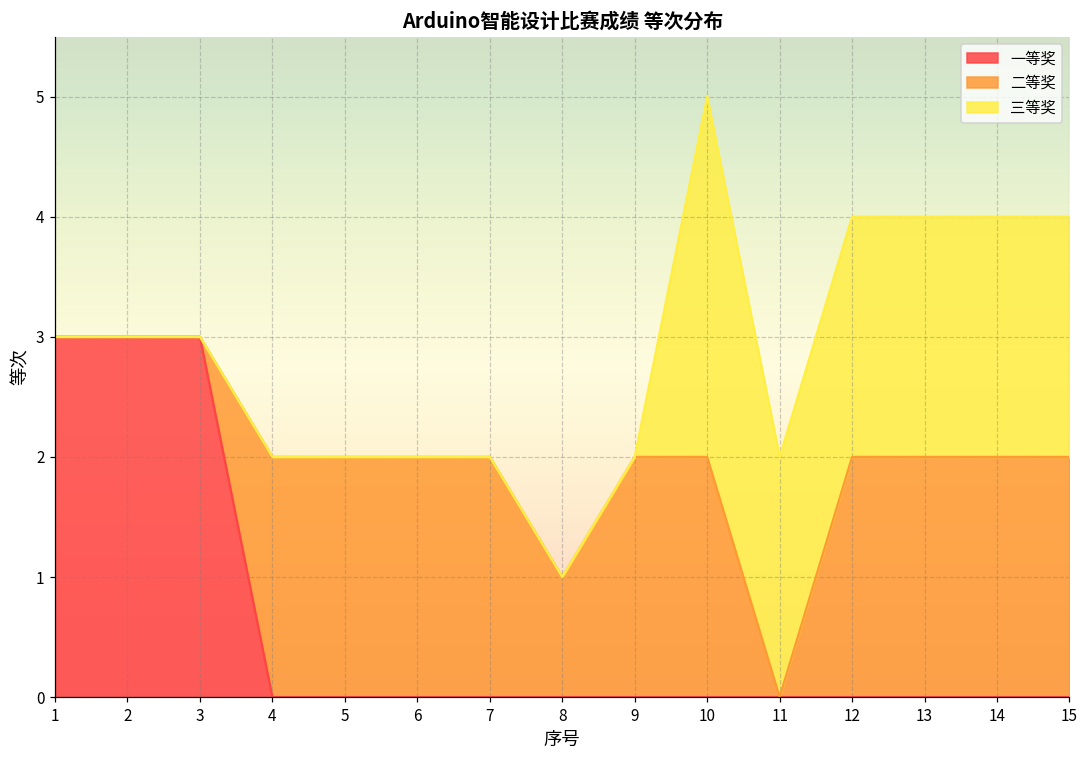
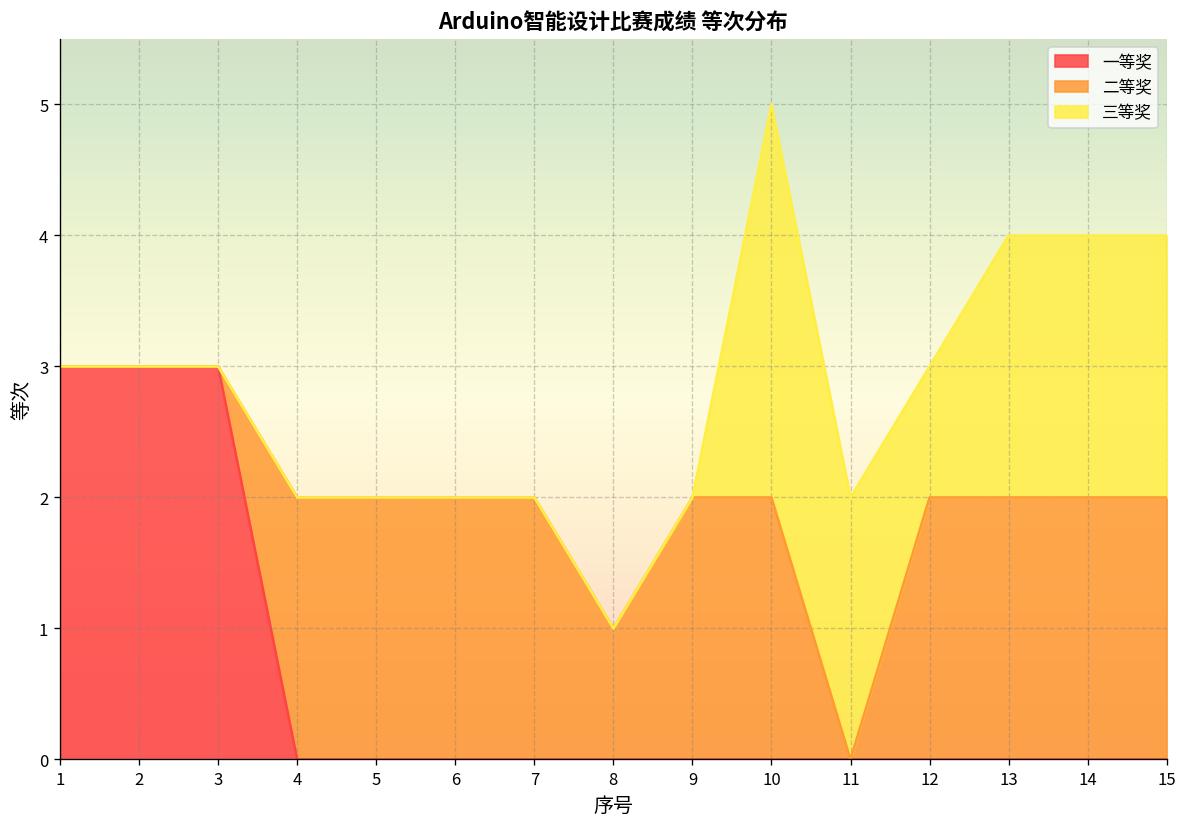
三等奖, 12: 2 -> 1
